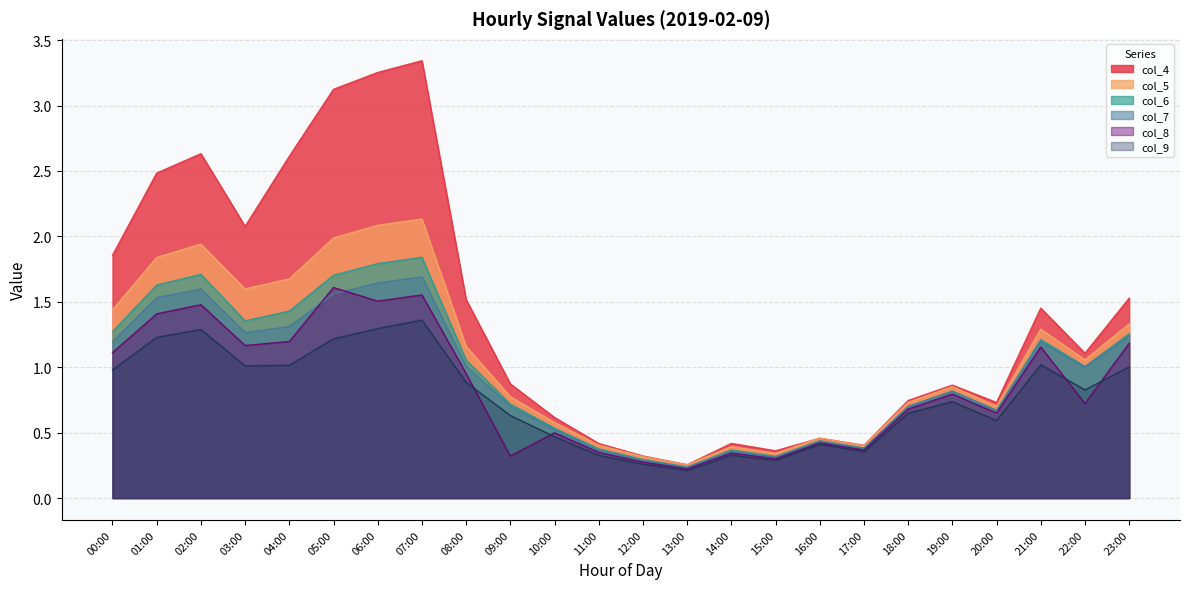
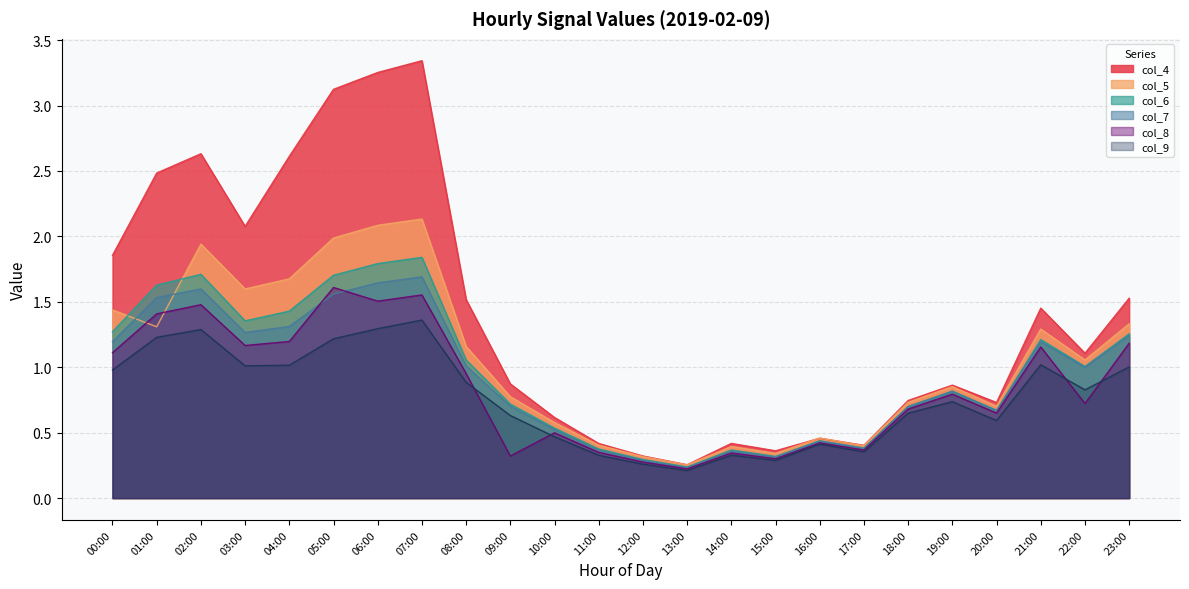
col_5, 01:00: 1.84 -> 1.31
